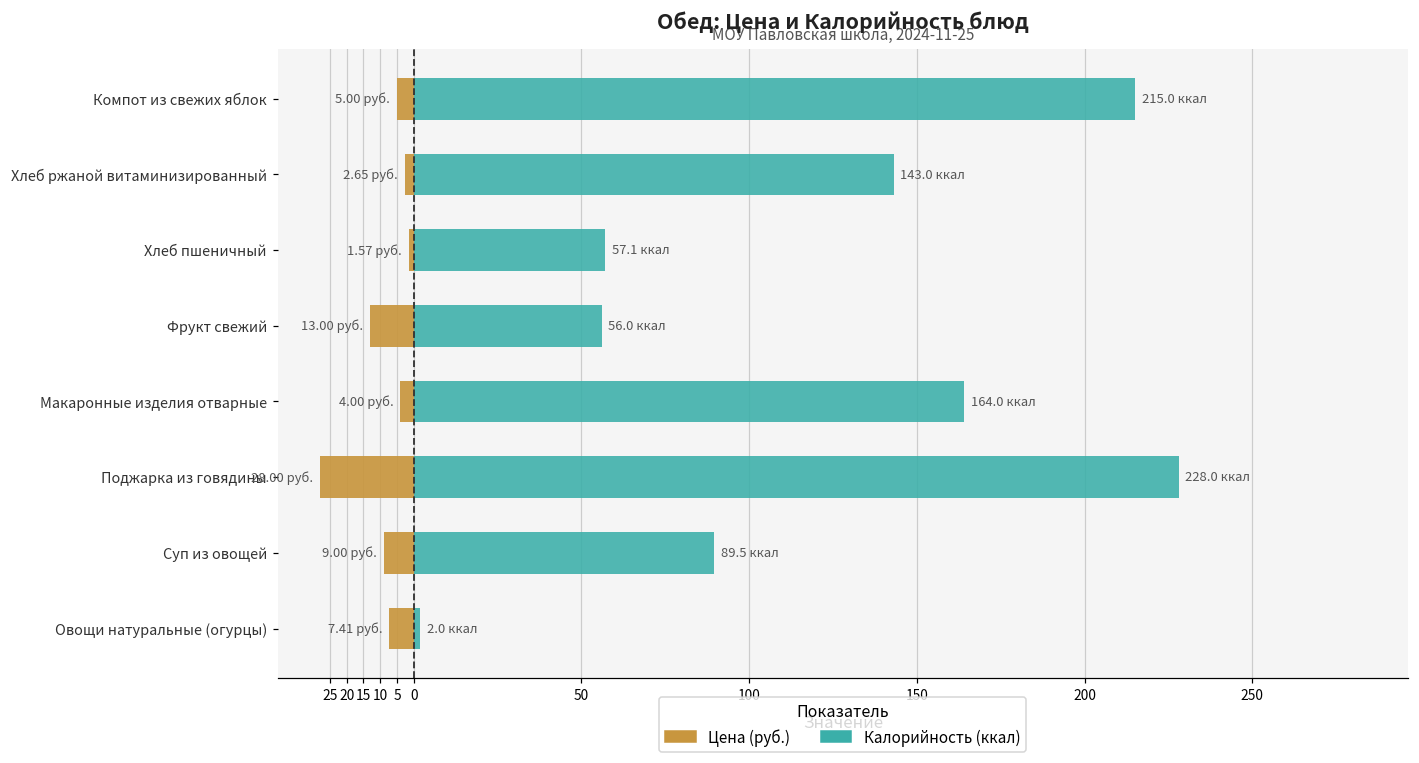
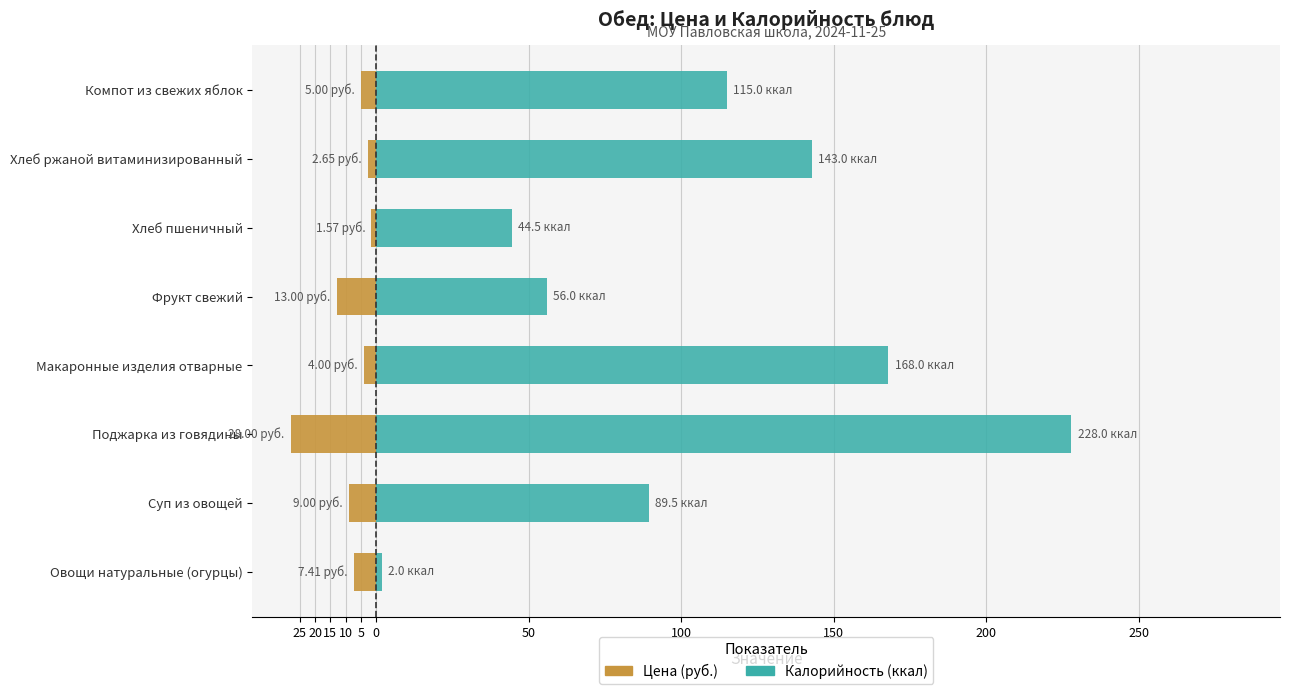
Калорийность (ккал), Компот из свежих яблок: 215.0 -> 115.0
Калорийность (ккал), Хлеб пшеничный: 57.1 -> 44.5
Калорийность (ккал), Макаронные изделия отварные: 164.0 -> 168.0
